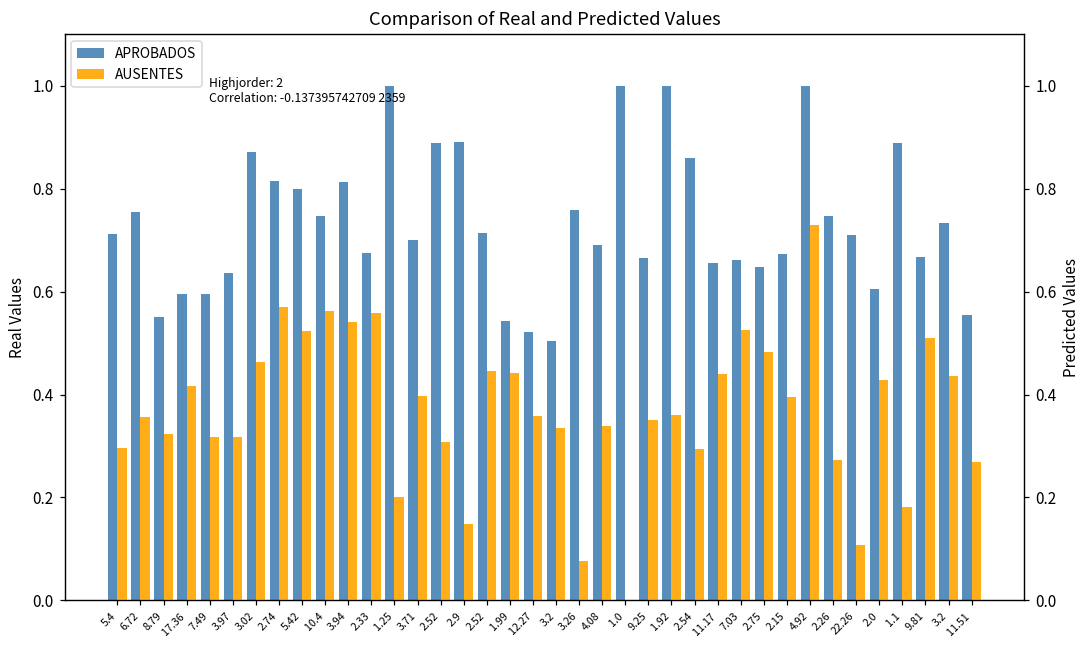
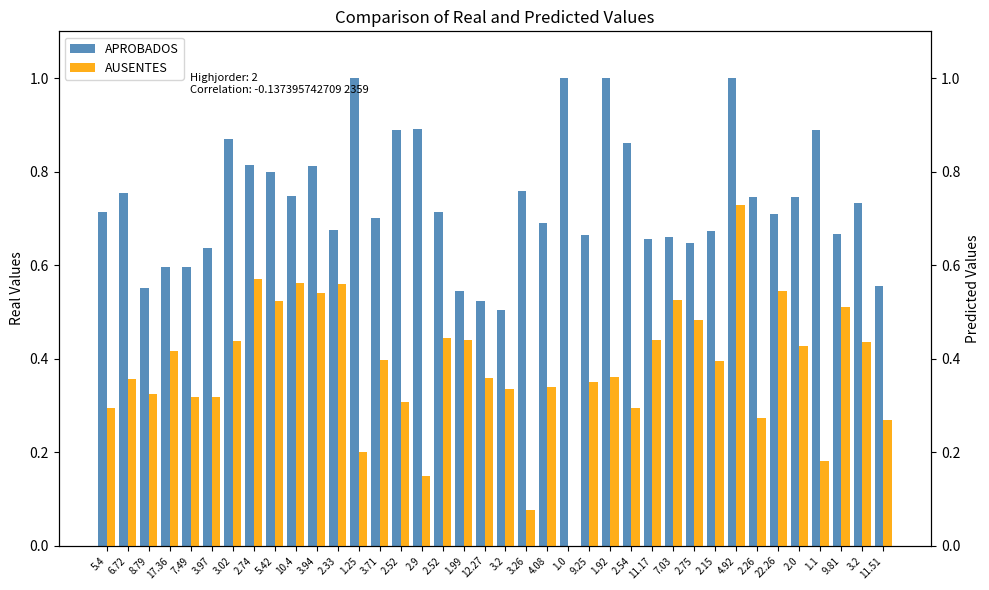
APROBADOS, 2.0: 0.61 -> 0.75
AUSENTES, 3.02: 0.46 -> 0.44
AUSENTES, 22.26: 0.11 -> 0.54
